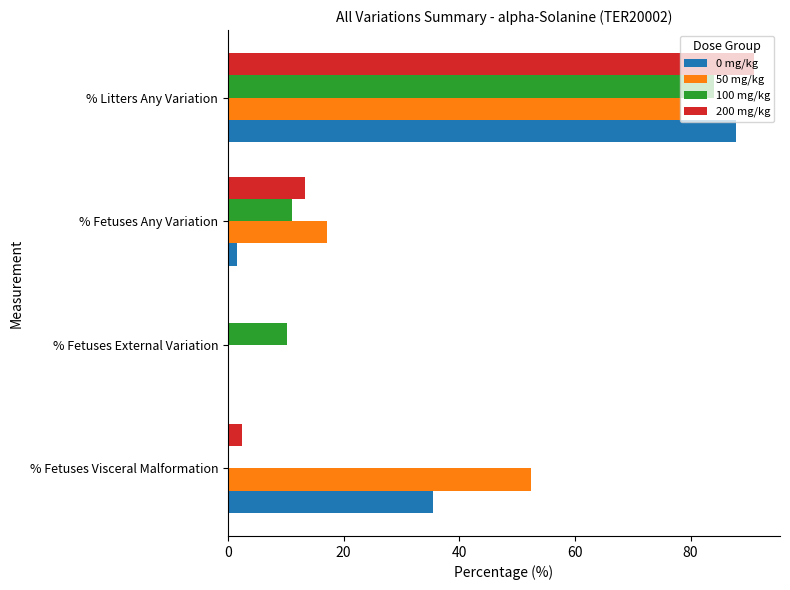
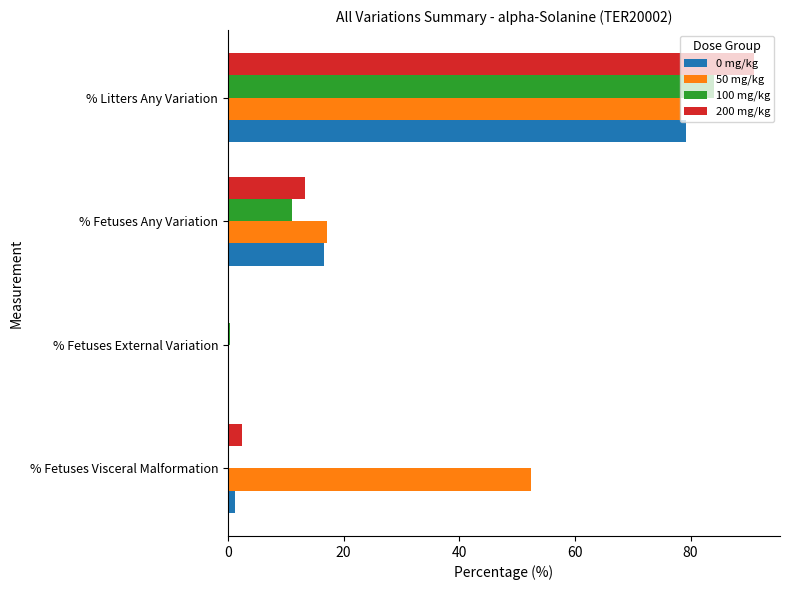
0 mg/kg, % Litters Any Variation: 88 -> 79
0 mg/kg, % Fetuses Any Variation: 2 -> 17
100 mg/kg, % Fetuses External Variation: 10 -> 0
0 mg/kg, % Fetuses Visceral Malformation: 36 -> 1
